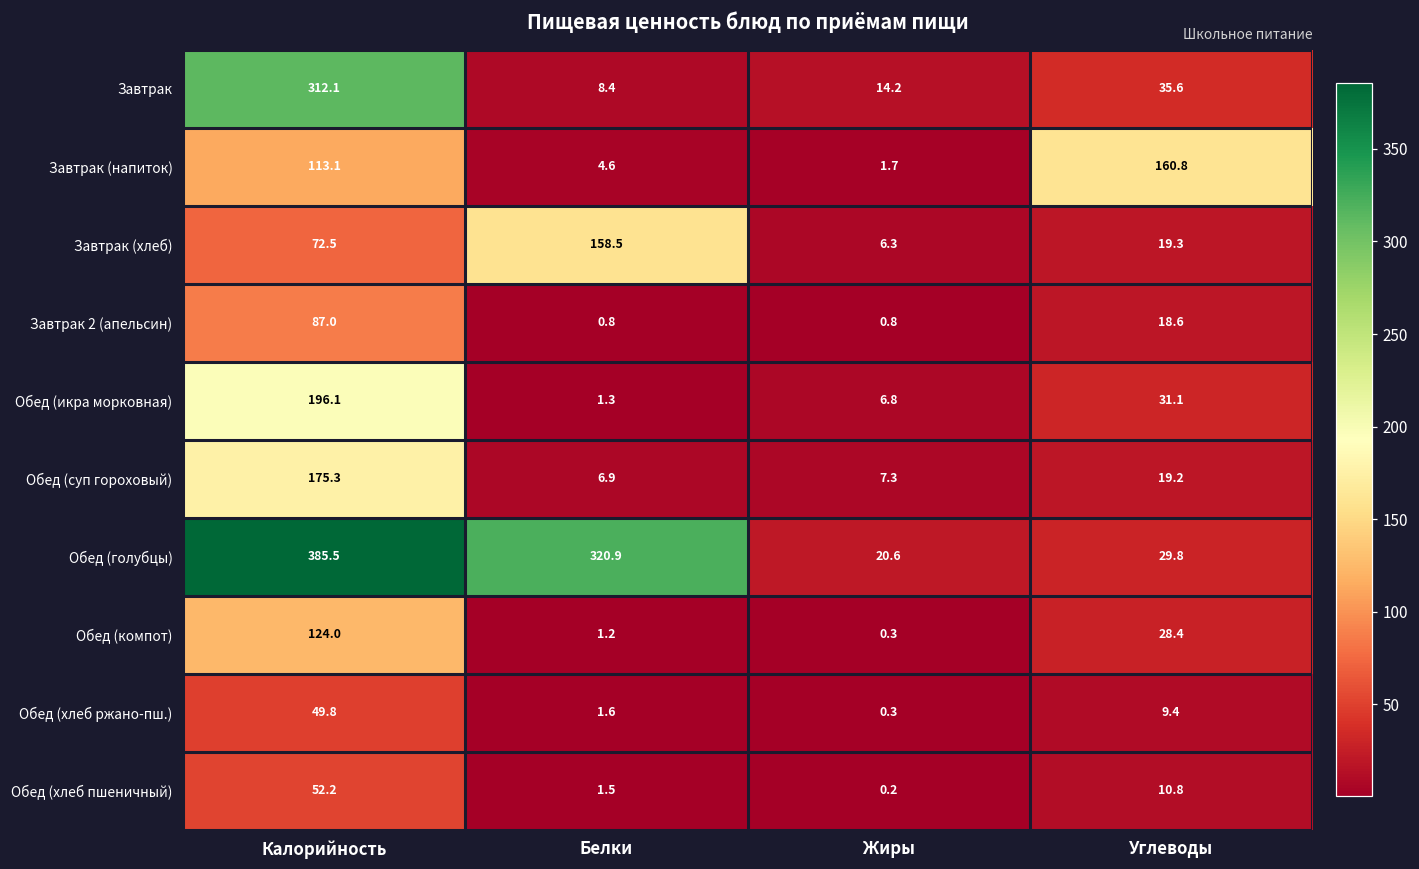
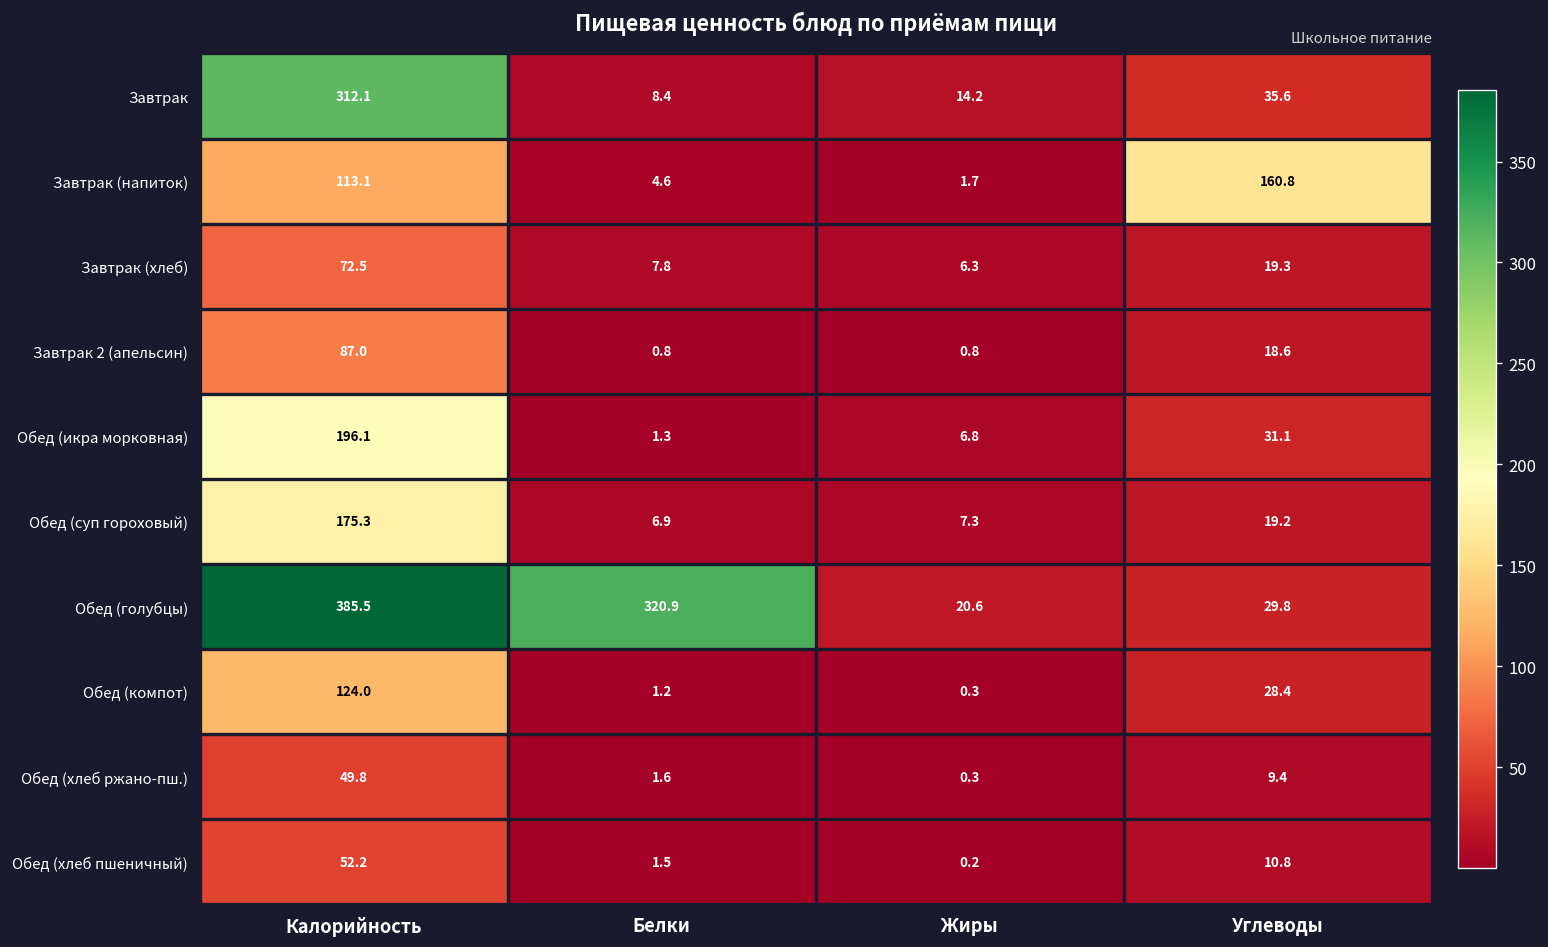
Завтрак (хлеб), Белки: 158.5 -> 7.8
